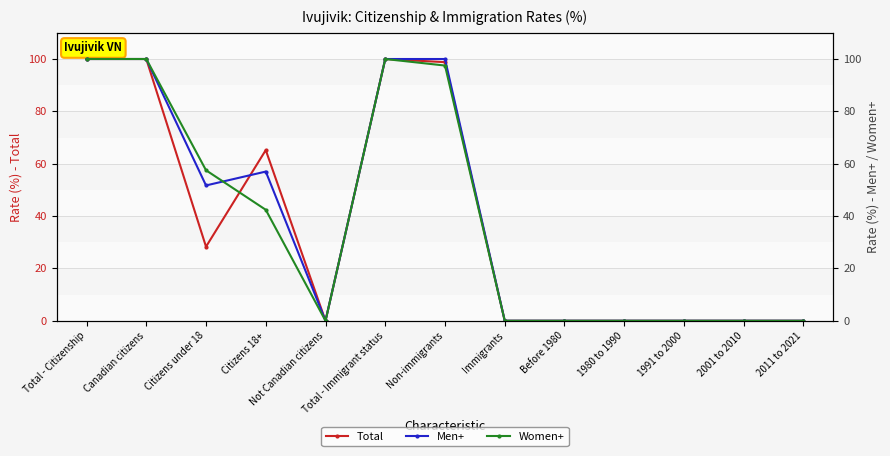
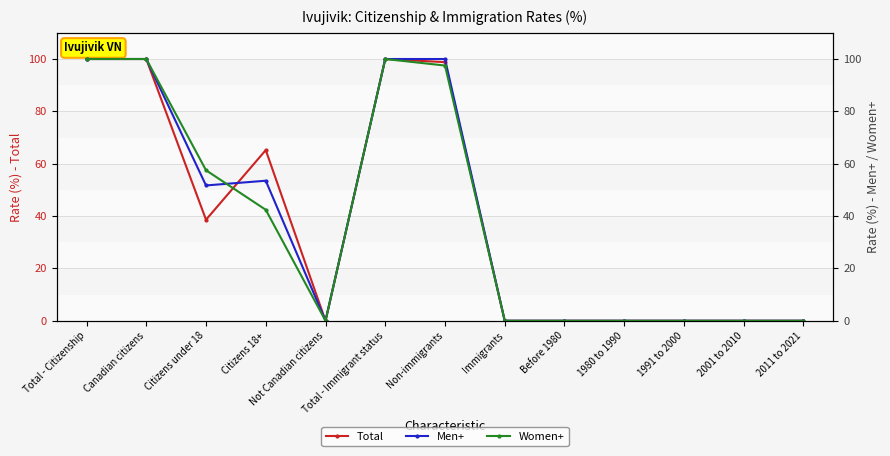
Total, Citizens under 18: 28 -> 39
Men+, Citizens 18+: 57 -> 54
